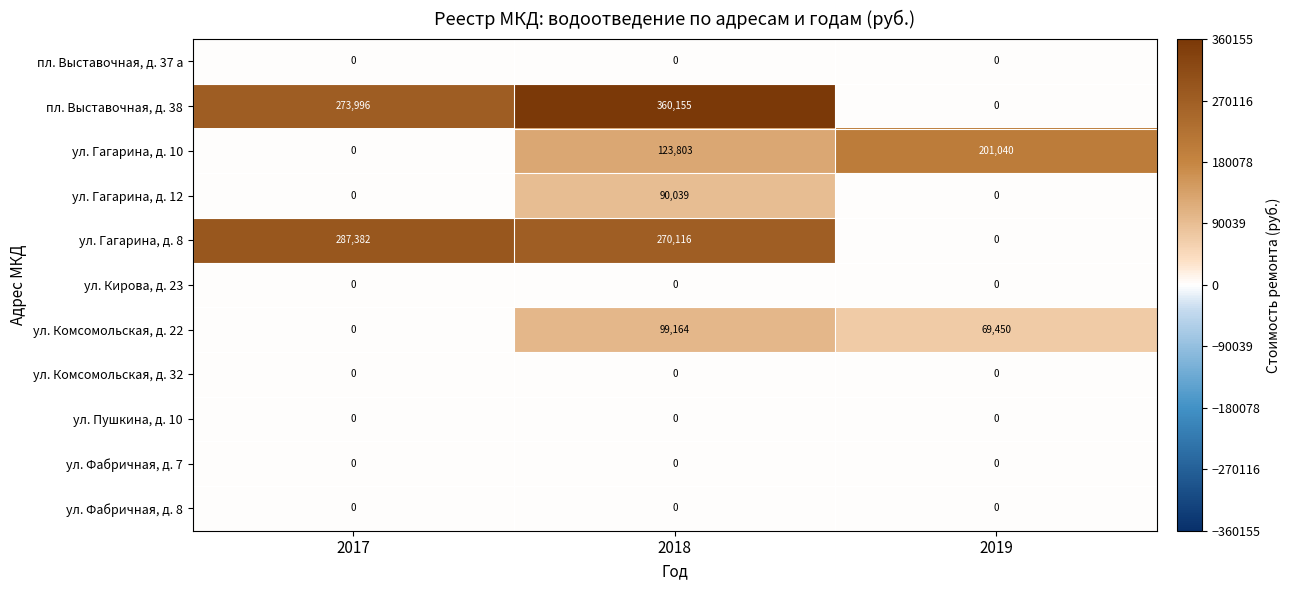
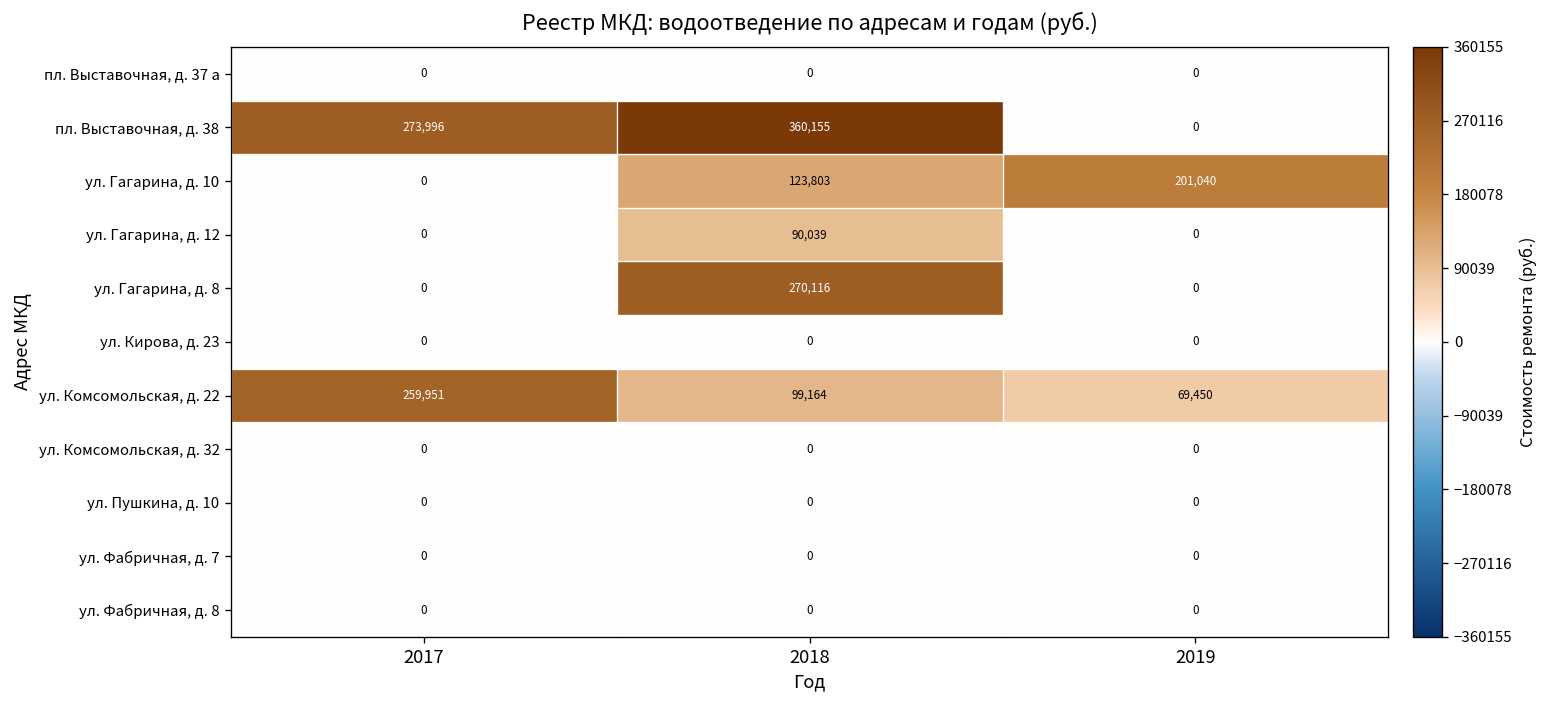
ул. Гагарина, д. 8, 2017: 287,382 -> 0
ул. Комсомольская, д. 22, 2017: 0 -> 259,951
